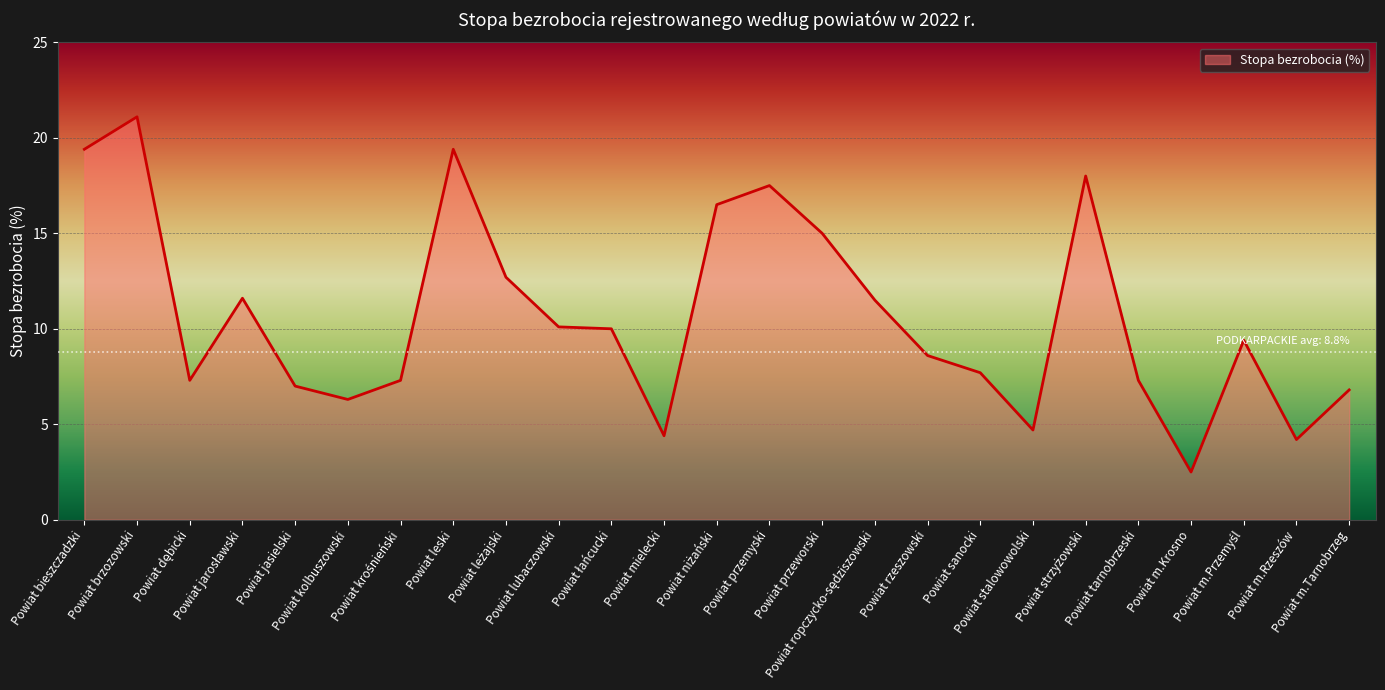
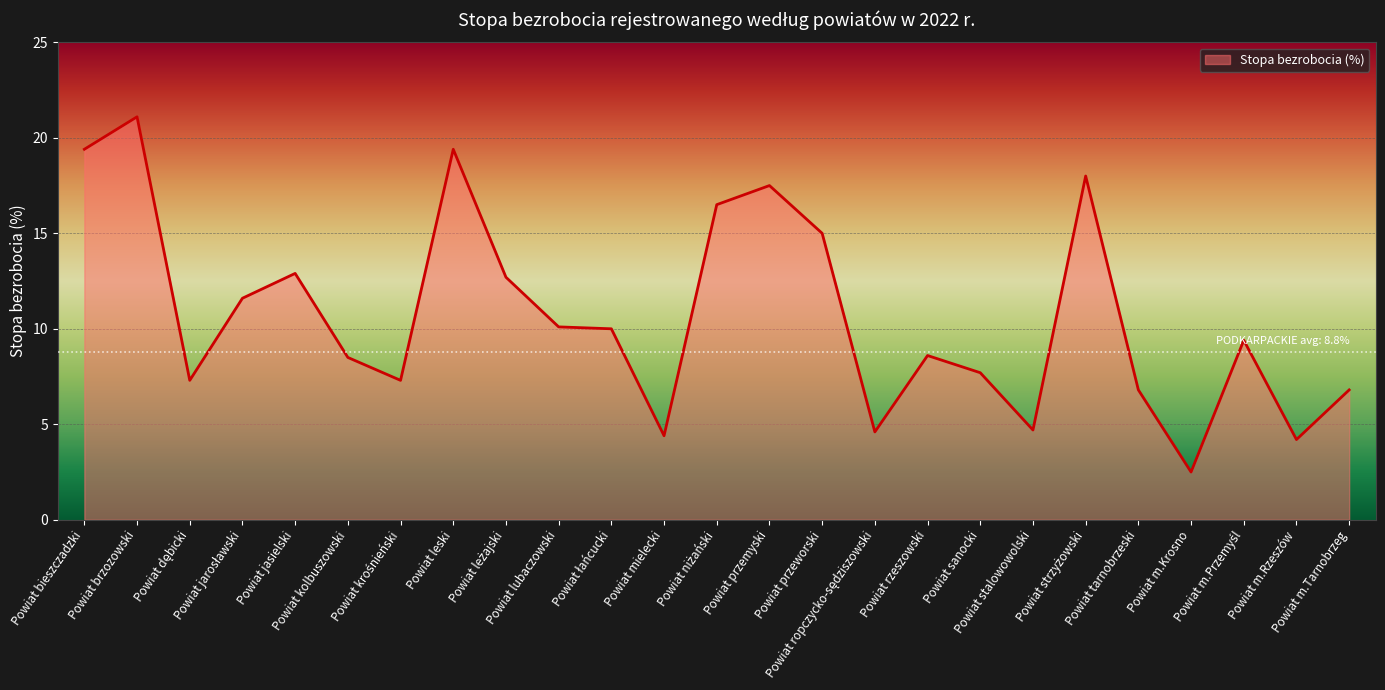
Powiat jasielski: 7.0 -> 12.9
Powiat kolbuszowski: 6.3 -> 8.5
Powiat ropczycko-sędziszowski: 11.5 -> 4.6
Powiat tarnobrzeski: 7.3 -> 6.8
